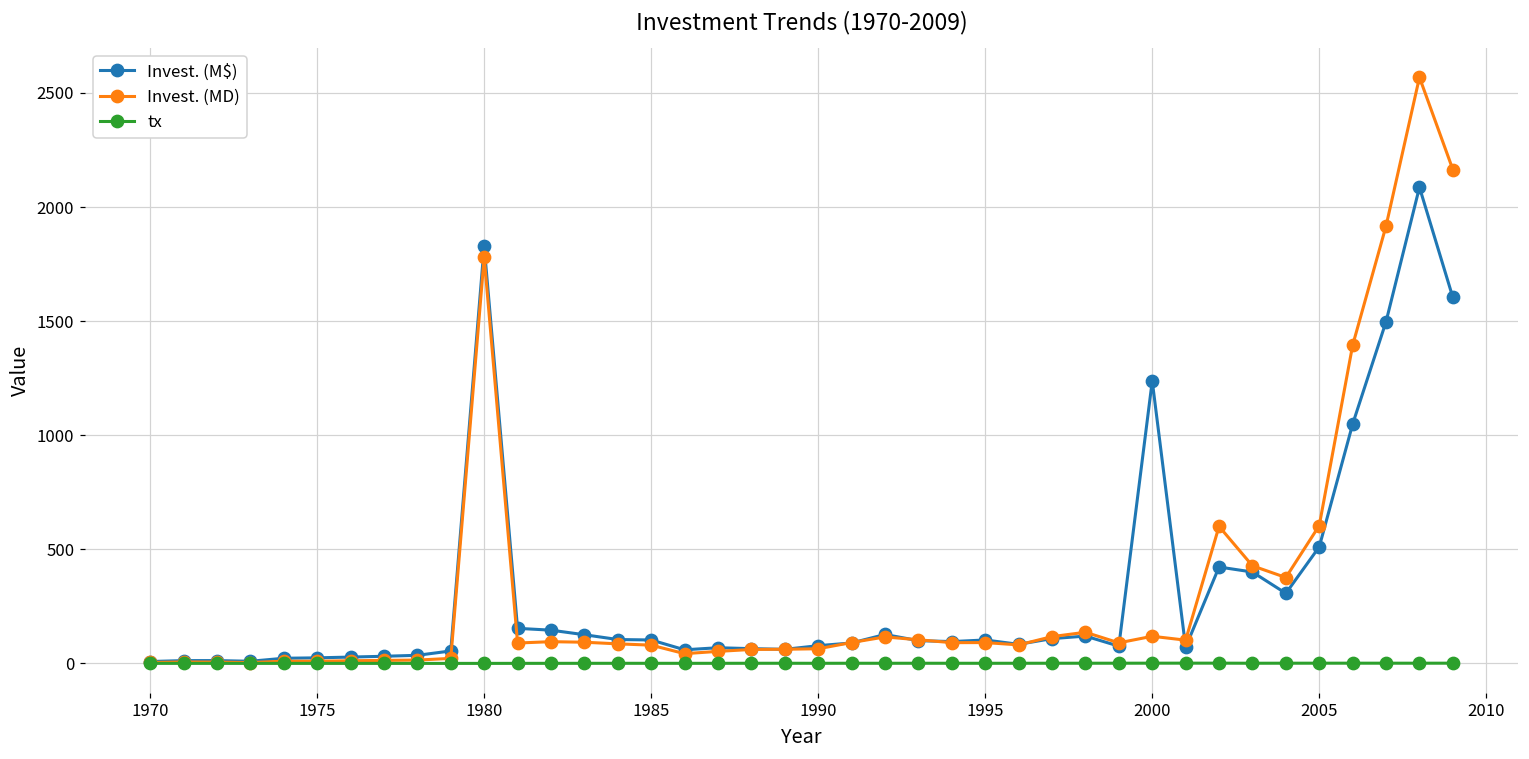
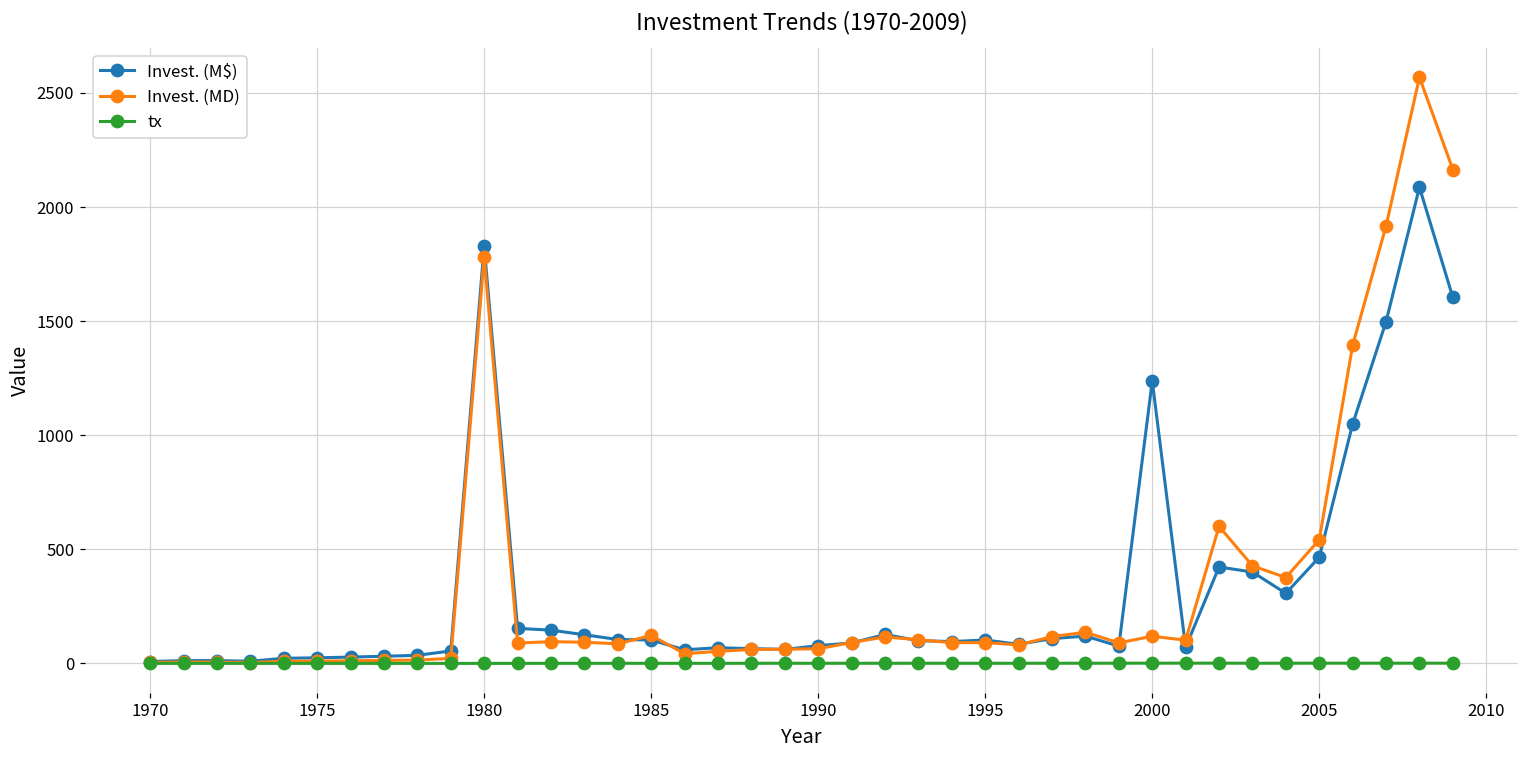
Invest. (MD), 1985: 80 -> 120
Invest. (M$), 2005: 510 -> 470
Invest. (MD), 2005: 600 -> 540
